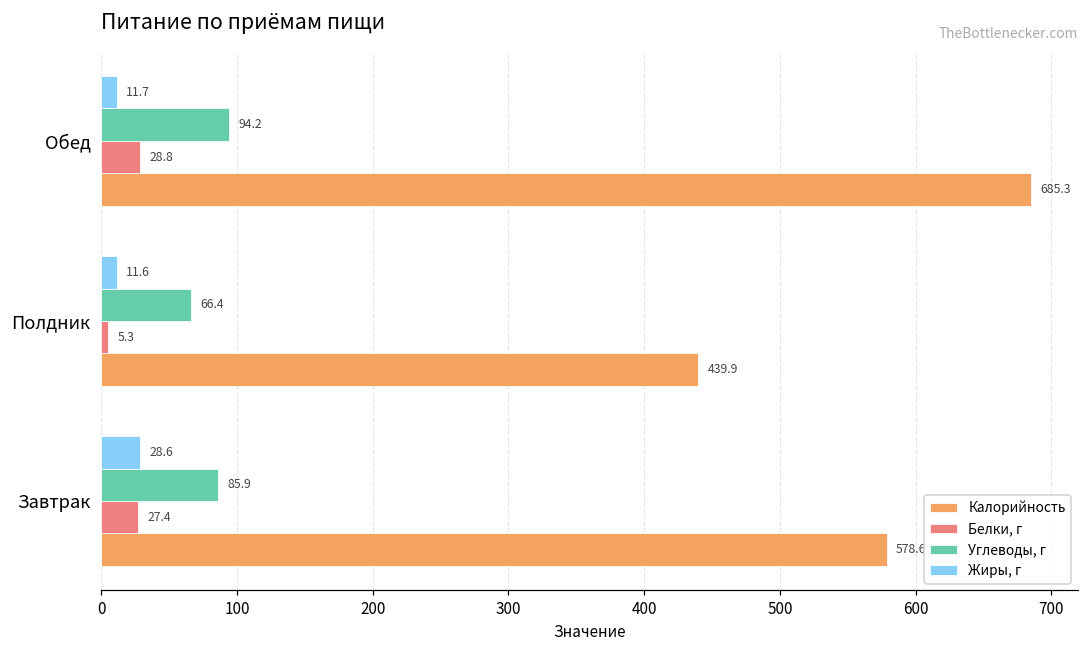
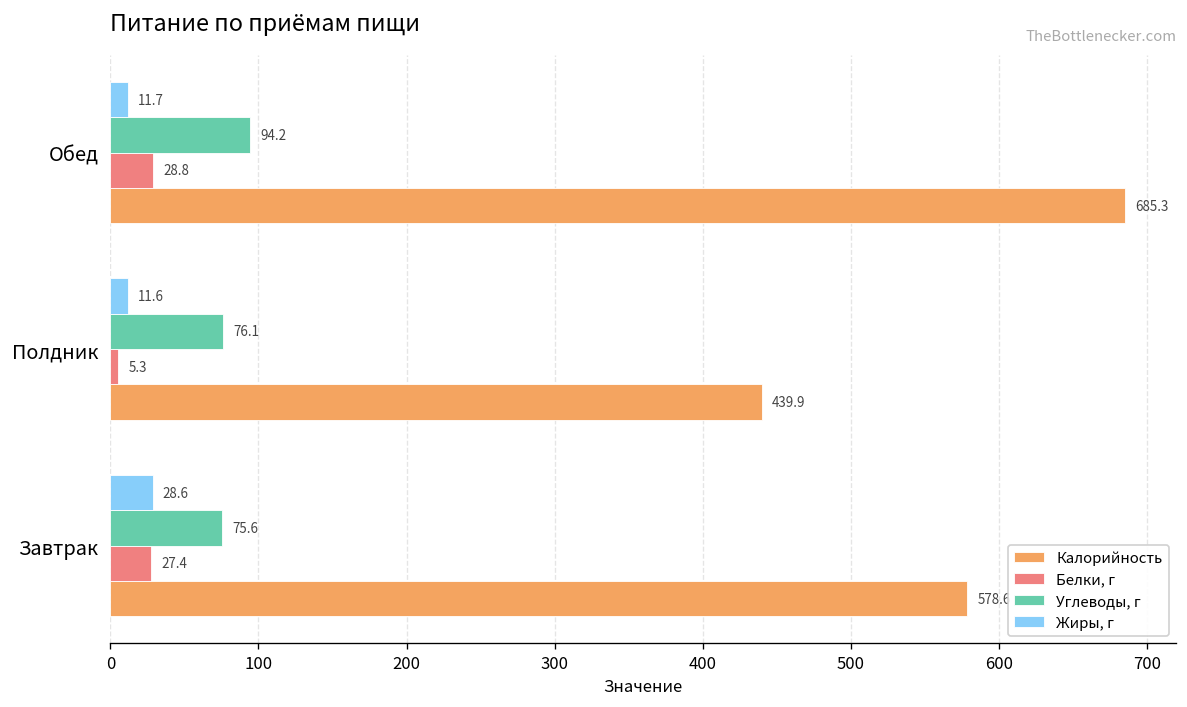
Углеводы, г, Полдник: 66.4 -> 76.1
Углеводы, г, Завтрак: 85.9 -> 75.6
